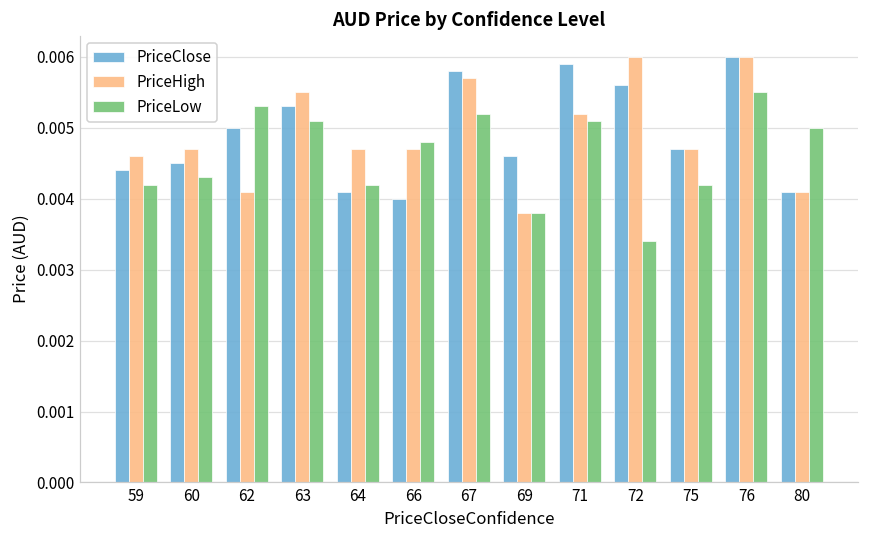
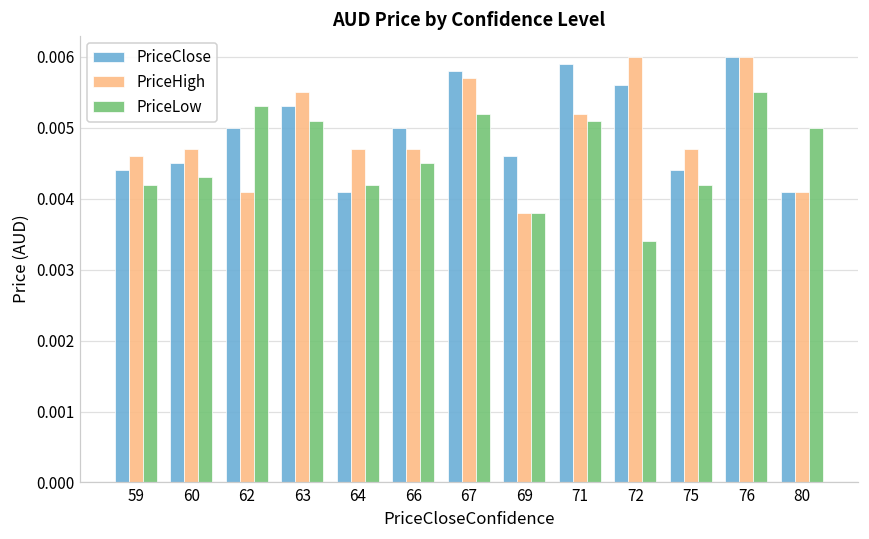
PriceClose, 66: 0.004 -> 0.005
PriceLow, 66: 0.0048 -> 0.0045
PriceClose, 75: 0.0047 -> 0.0044
